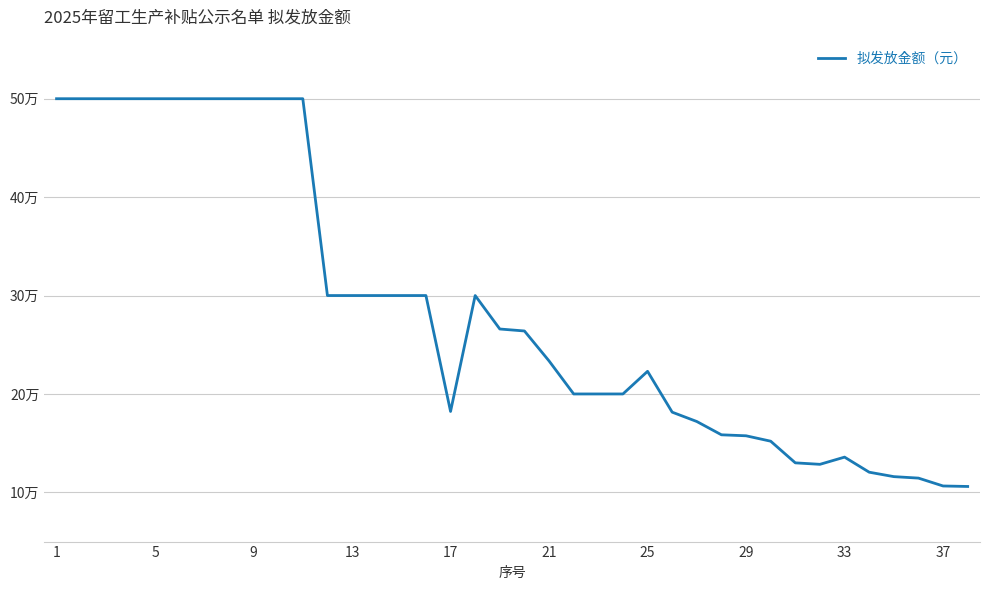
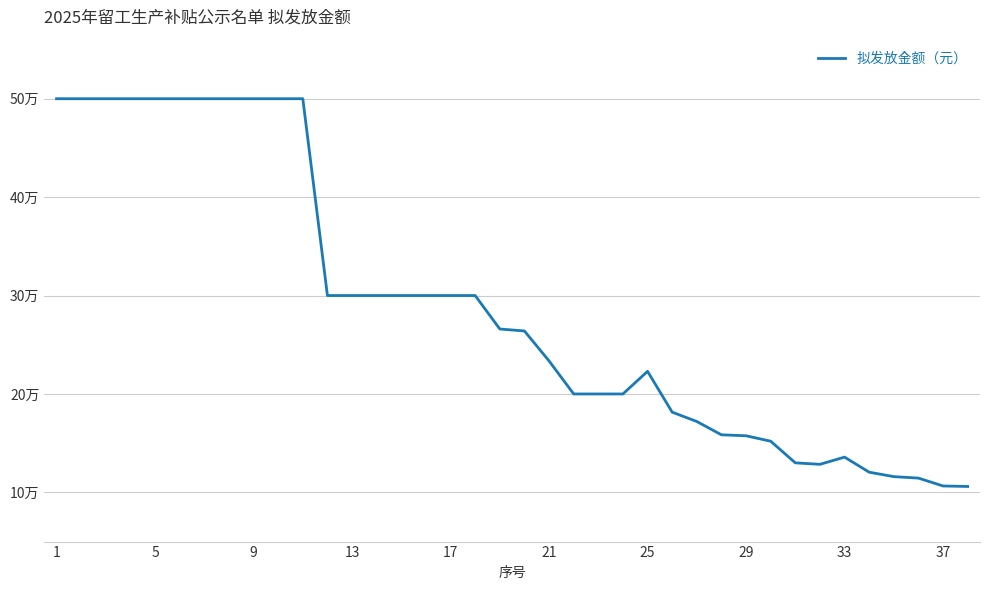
17: 18万 -> 30万
